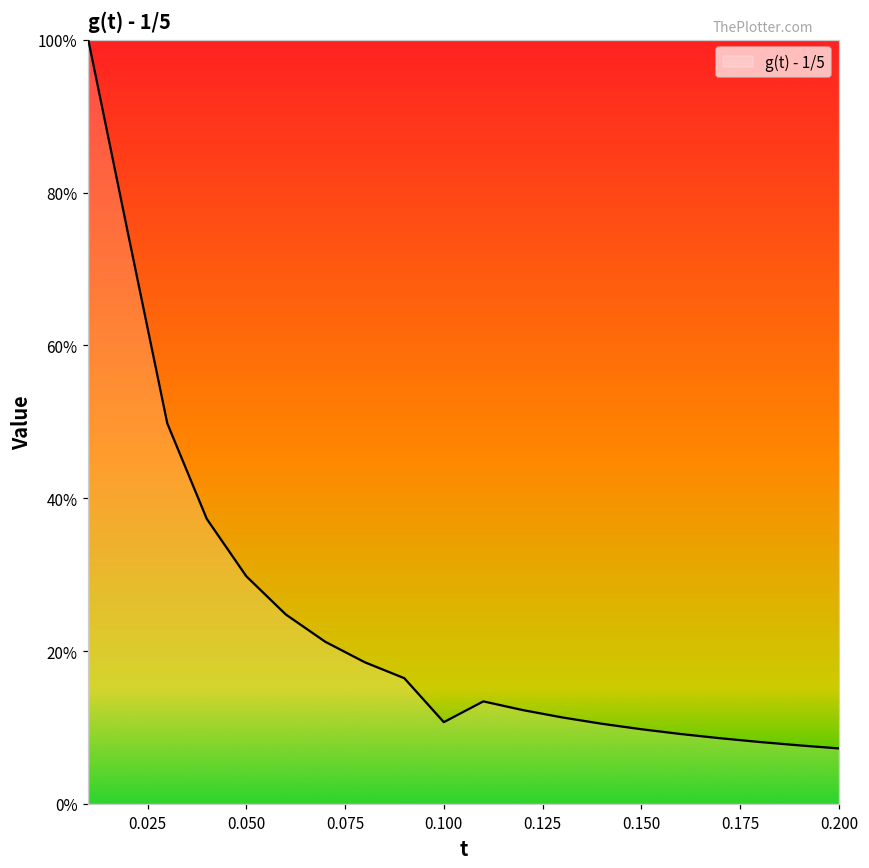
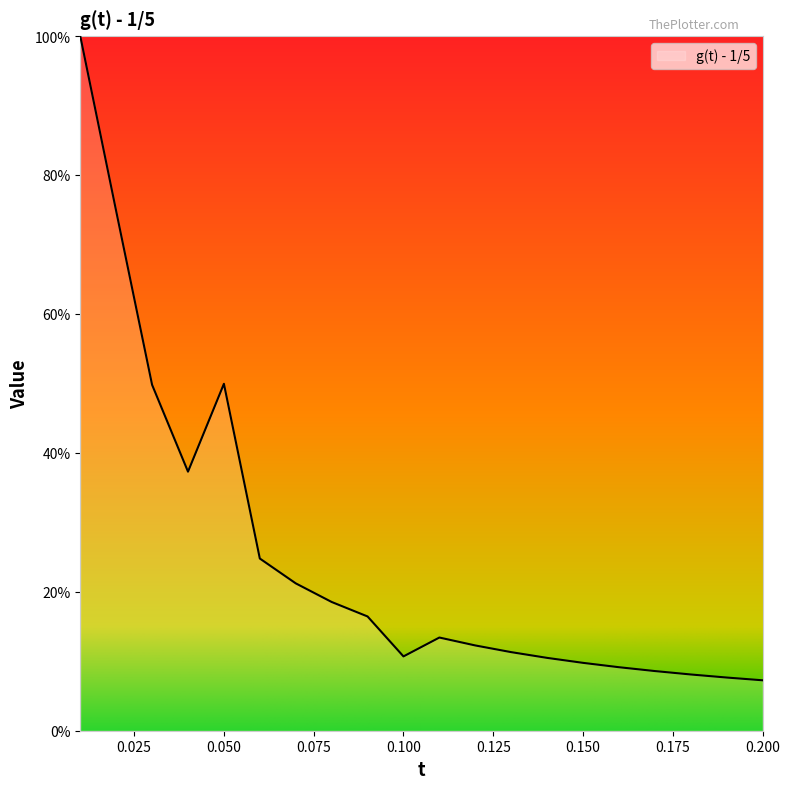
0.050: 30% -> 50%
